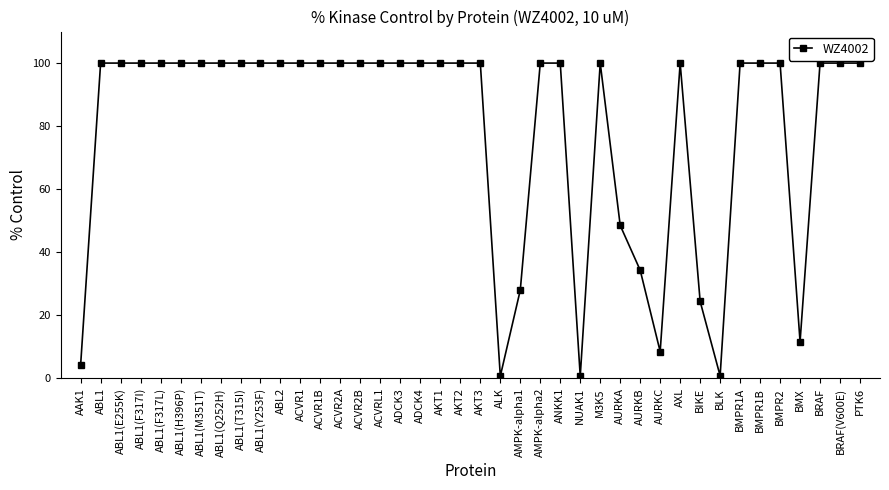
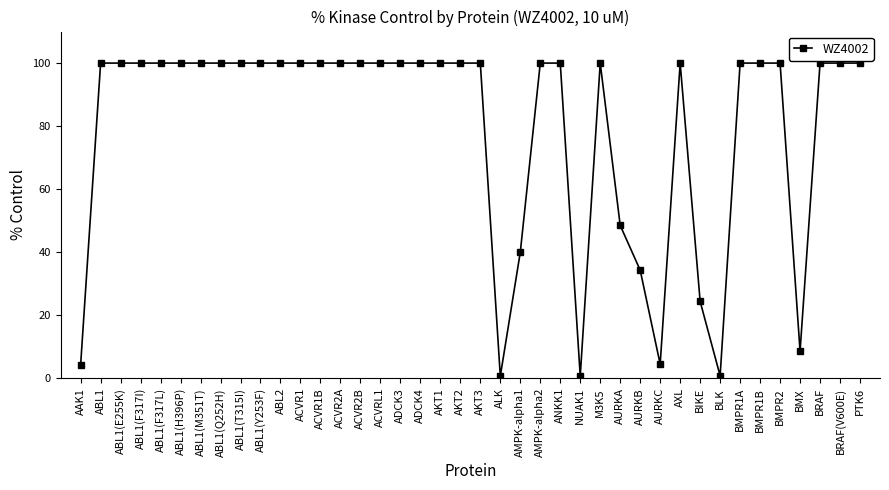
AMPK-alpha1: 28 -> 40
AURKC: 9 -> 5
BMX: 12 -> 9
